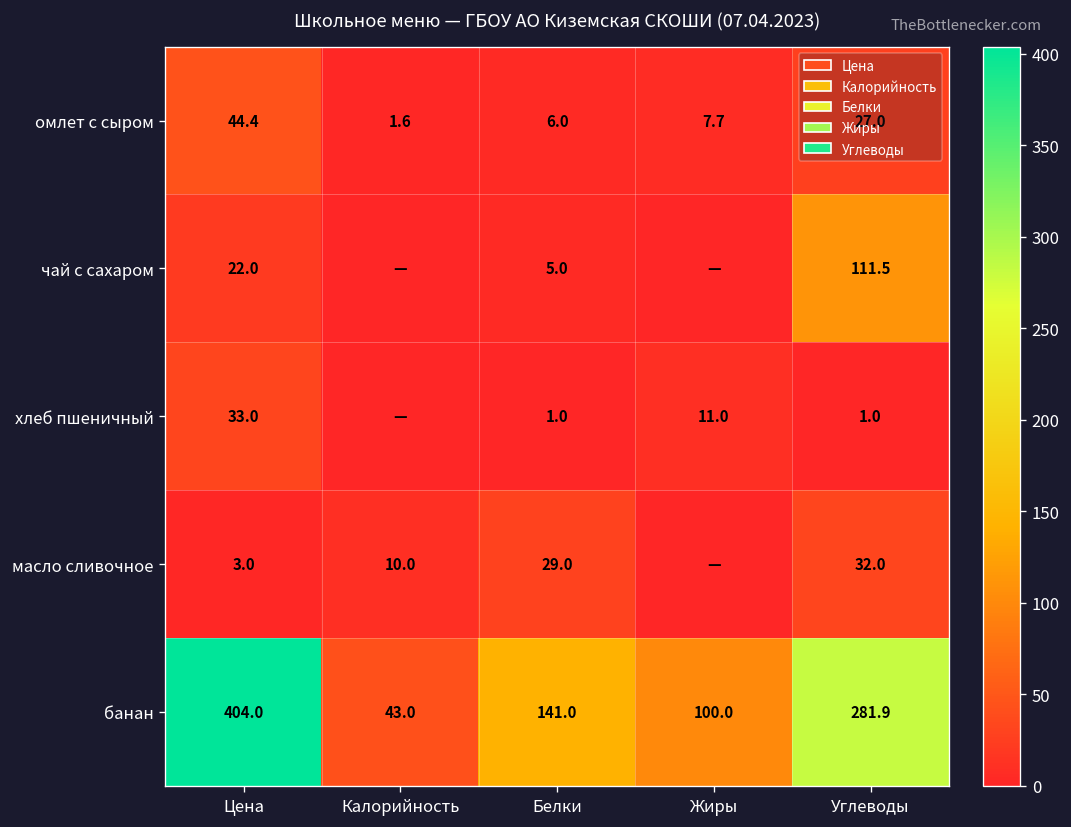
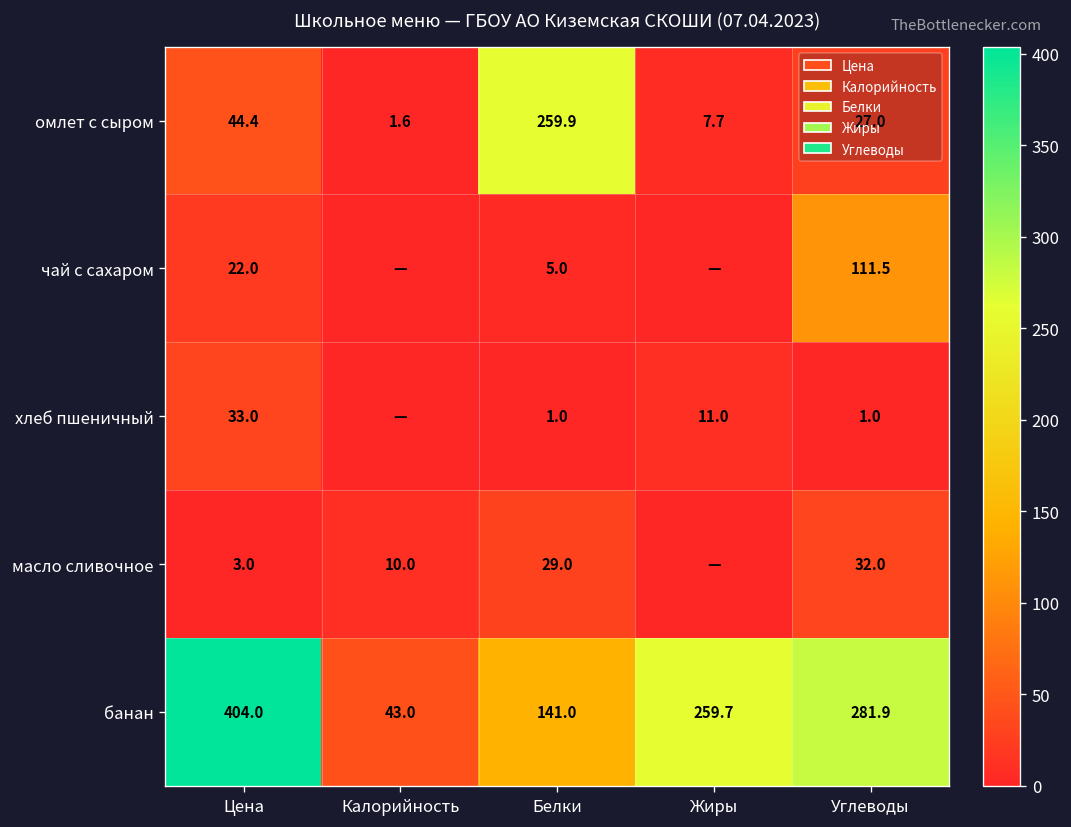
омлет с сыром, Белки: 6.0 -> 259.9
банан, Жиры: 100.0 -> 259.7
